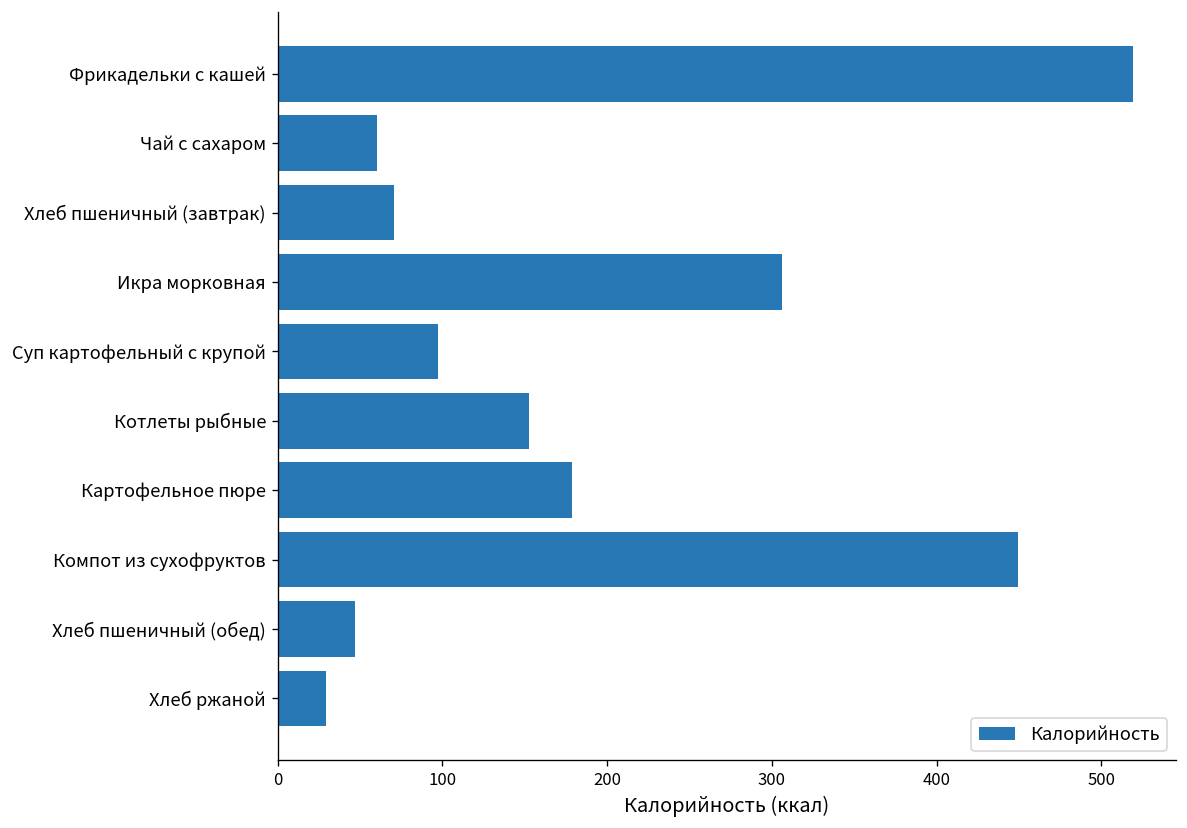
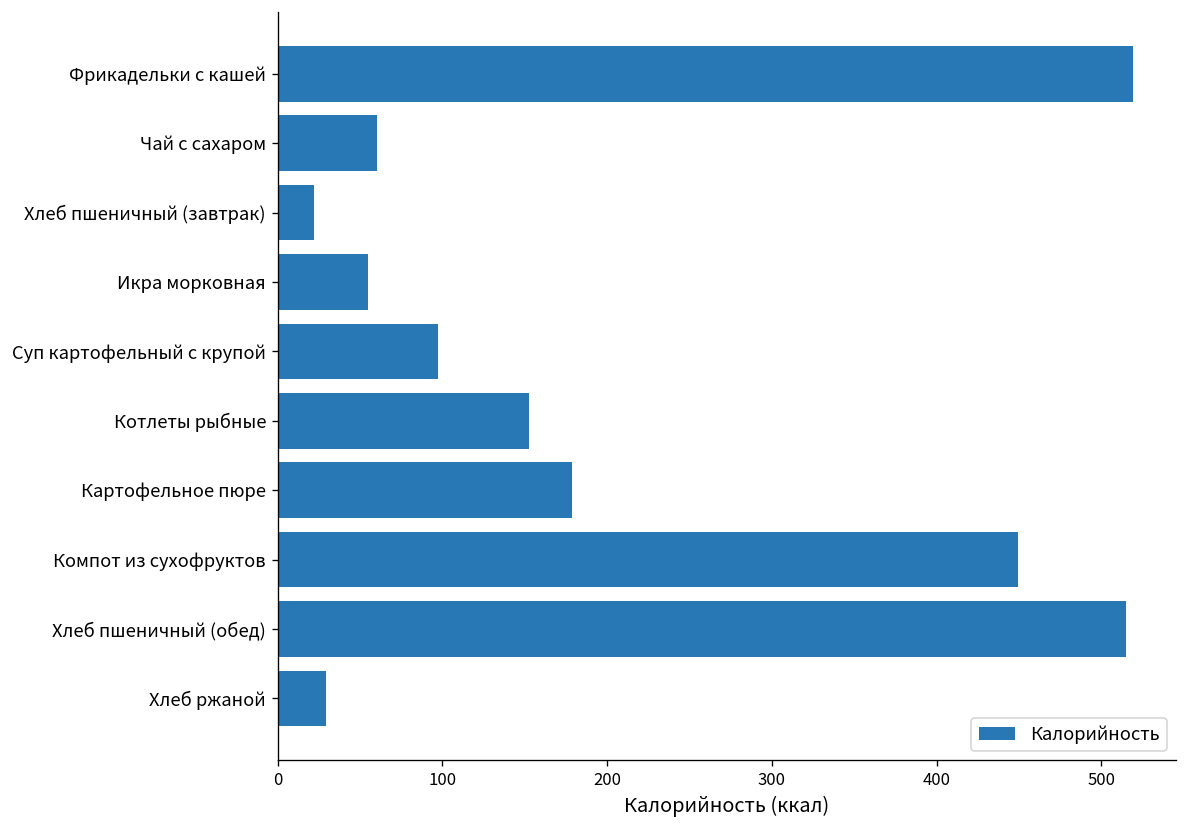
Хлеб пшеничный (завтрак): 71 -> 22
Икра морковная: 306 -> 55
Хлеб пшеничный (обед): 47 -> 515
